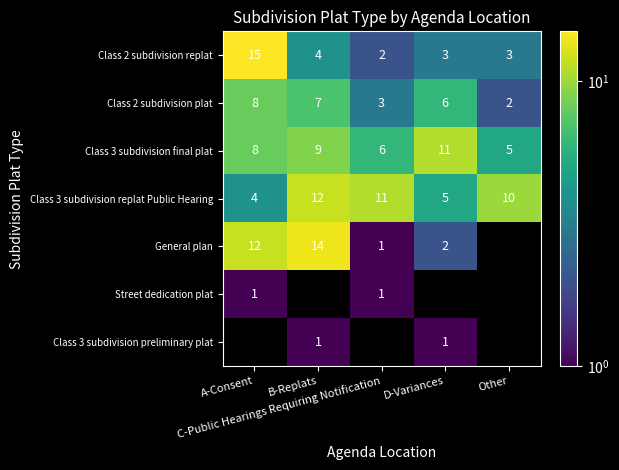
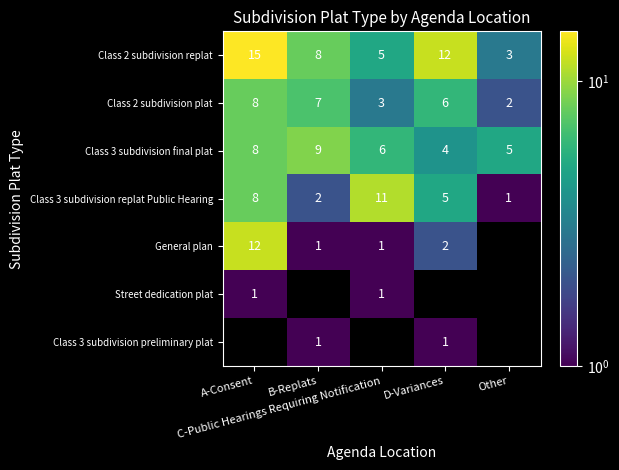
Class 2 subdivision replat, B-Replats: 4 -> 8
Class 2 subdivision replat, C-Public Hearings Requiring Notification: 2 -> 5
Class 2 subdivision replat, D-Variances: 3 -> 12
Class 3 subdivision final plat, D-Variances: 11 -> 4
Class 3 subdivision replat Public Hearing, A-Consent: 4 -> 8
Class 3 subdivision replat Public Hearing, B-Replats: 12 -> 2
Class 3 subdivision replat Public Hearing, Other: 10 -> 1
General plan, B-Replats: 14 -> 1
